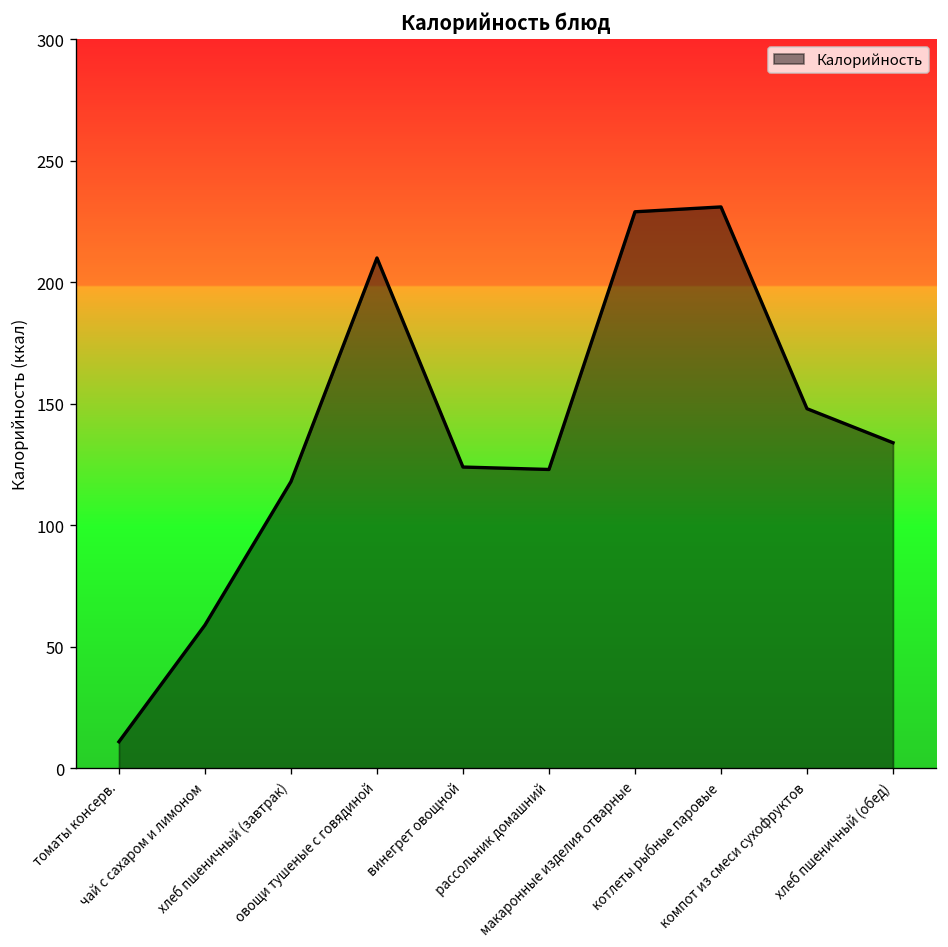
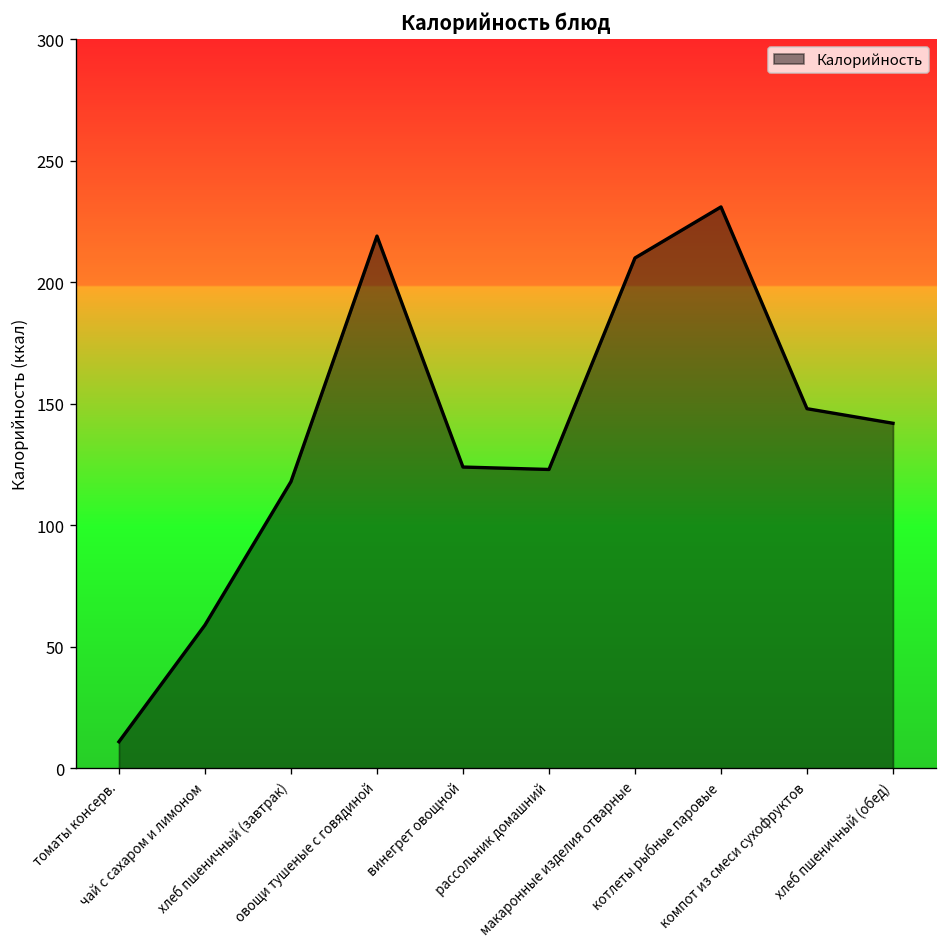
овощи тушеные с говядиной: 210 -> 219
макаронные изделия отварные: 229 -> 210
хлеб пшеничный (обед): 134 -> 142
